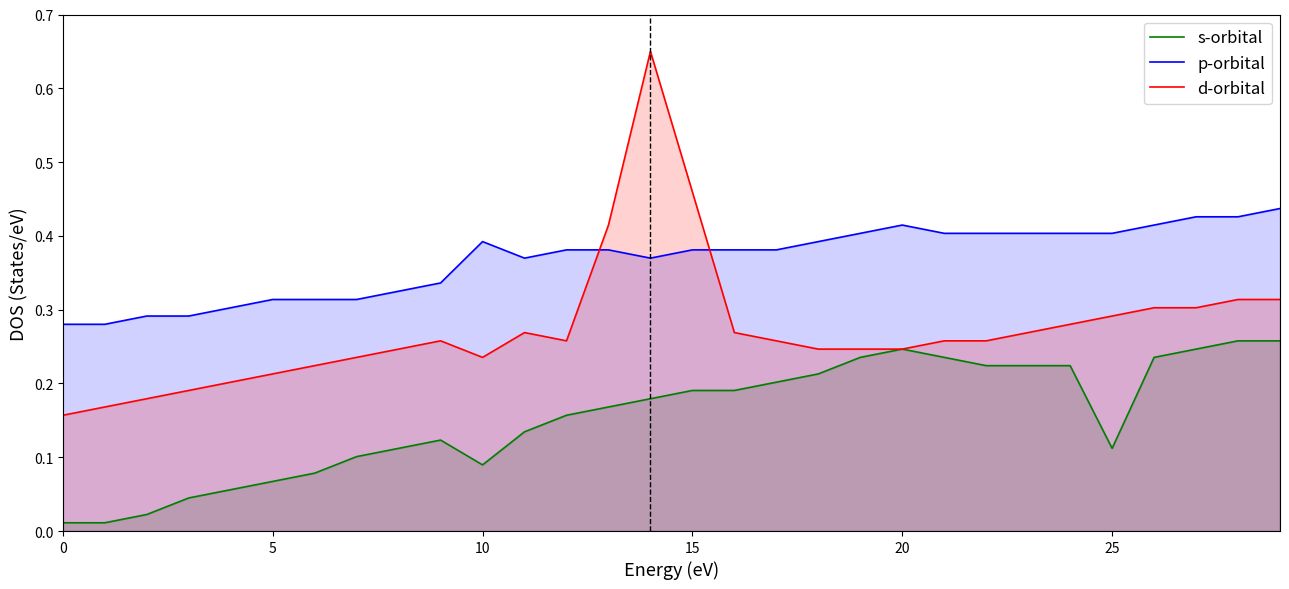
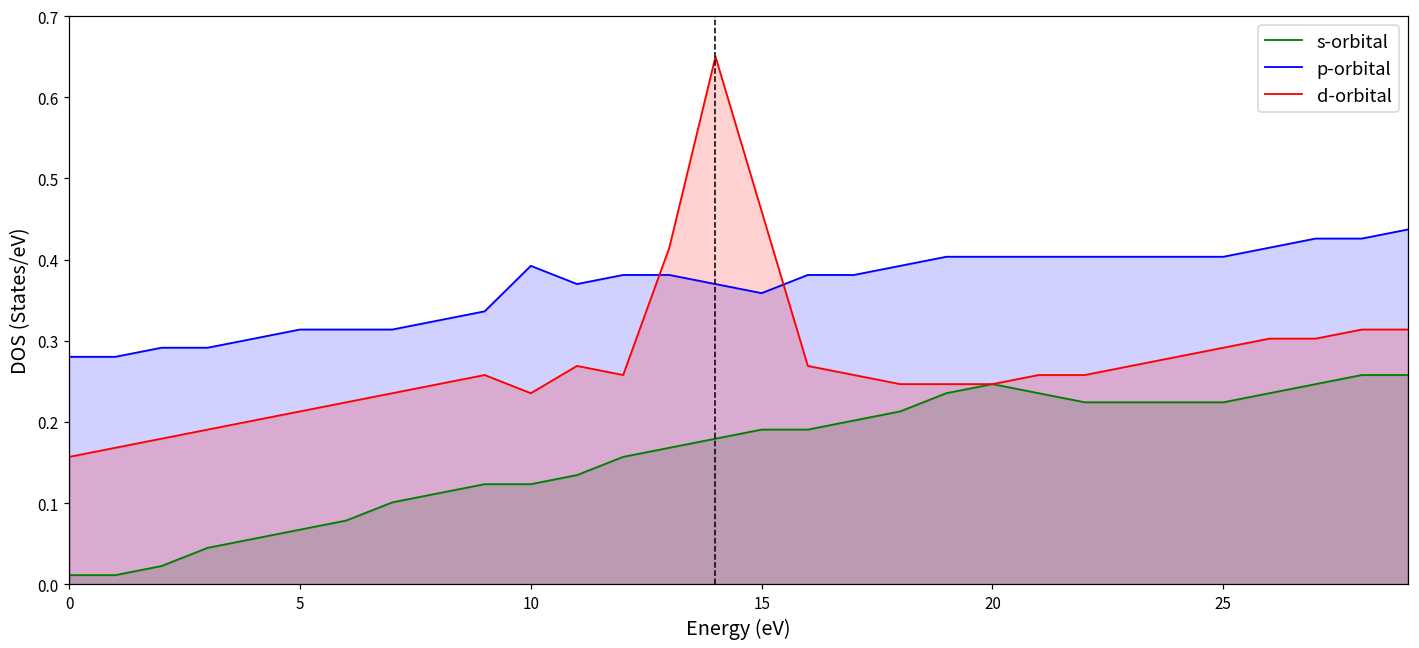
s-orbital, 10: 0.09 -> 0.12
p-orbital, 15: 0.38 -> 0.36
p-orbital, 20: 0.41 -> 0.40
s-orbital, 25: 0.11 -> 0.22
